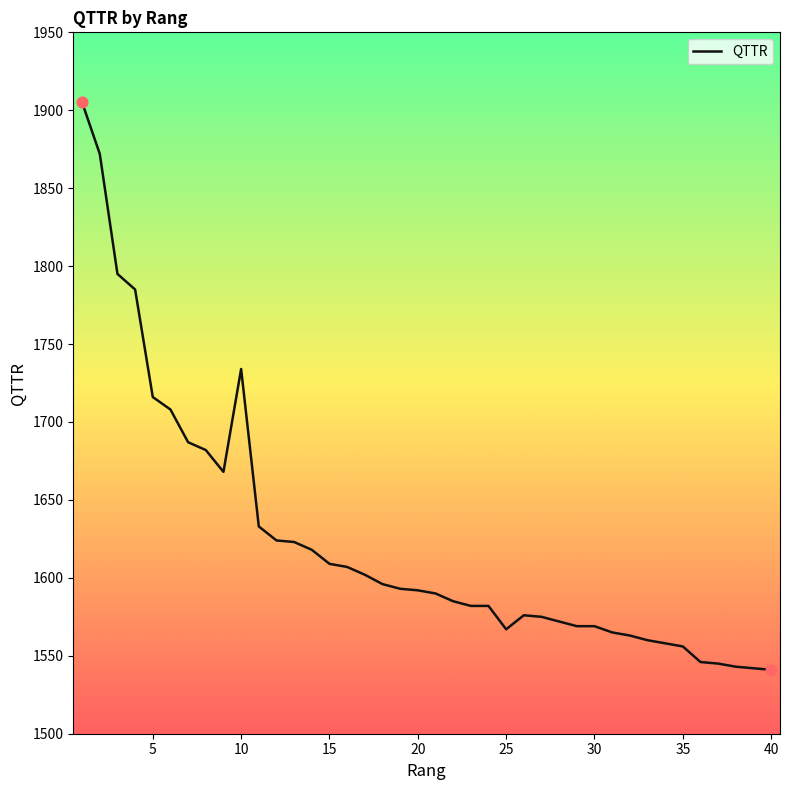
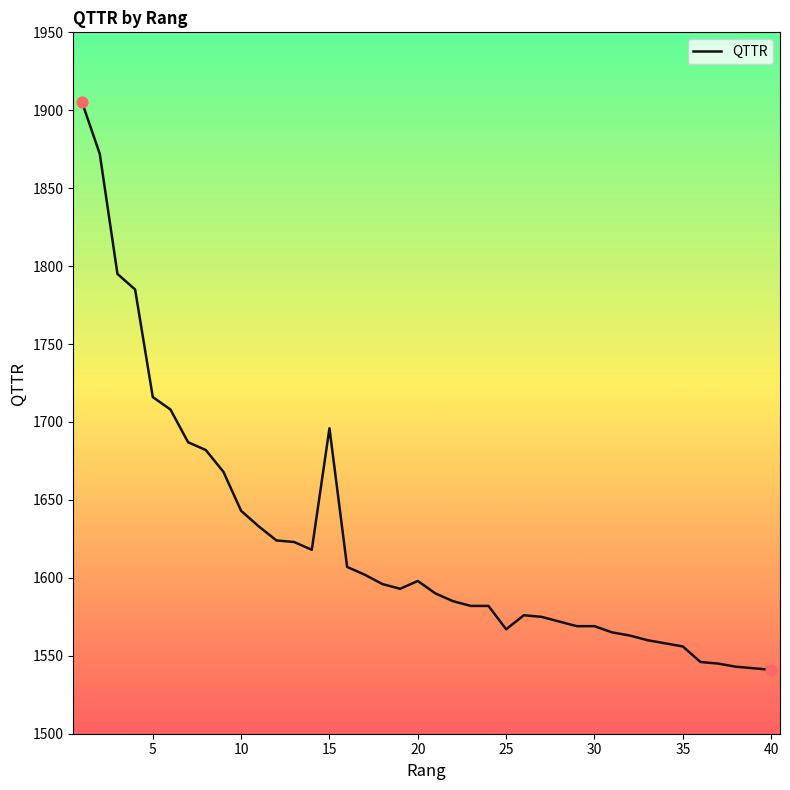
QTTR, 10: 1734 -> 1643
QTTR, 15: 1609 -> 1696
QTTR, 20: 1592 -> 1598
